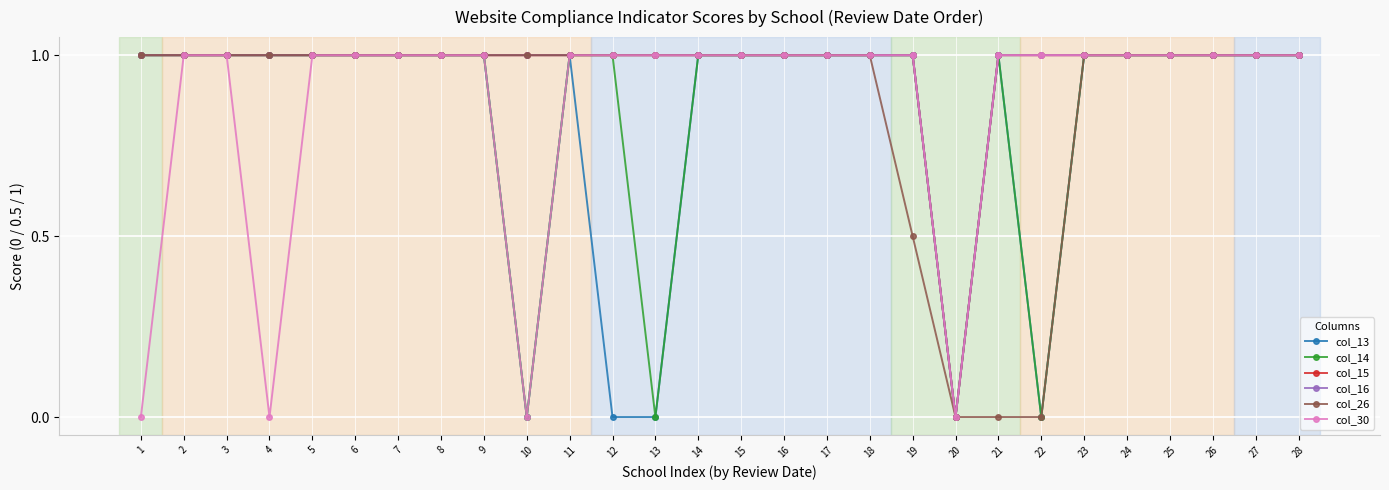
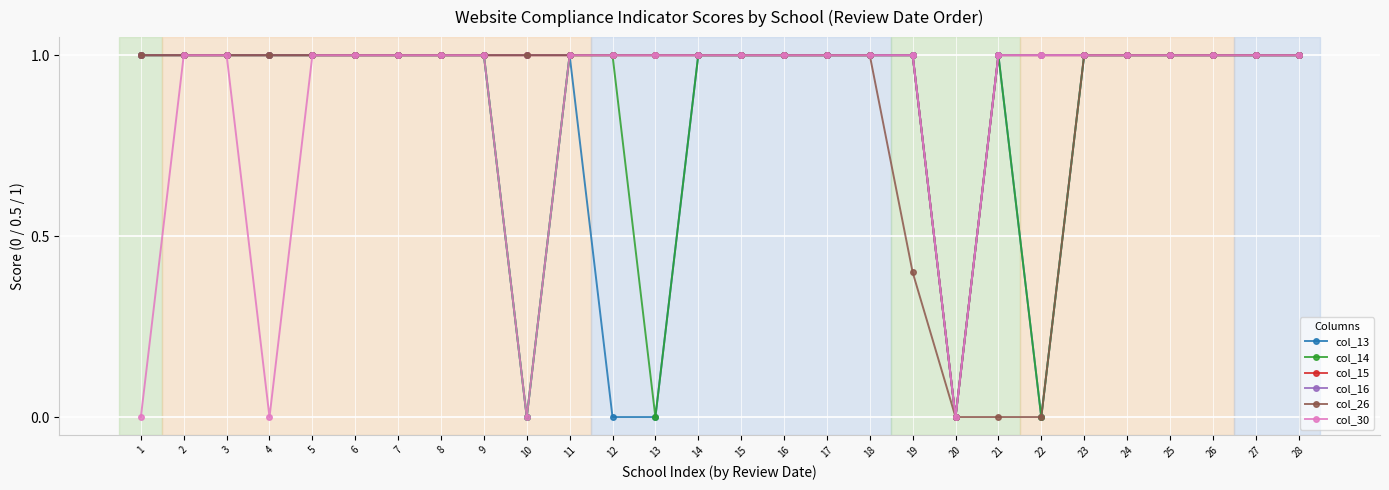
col_26, 19: 0.5 -> 0.4
